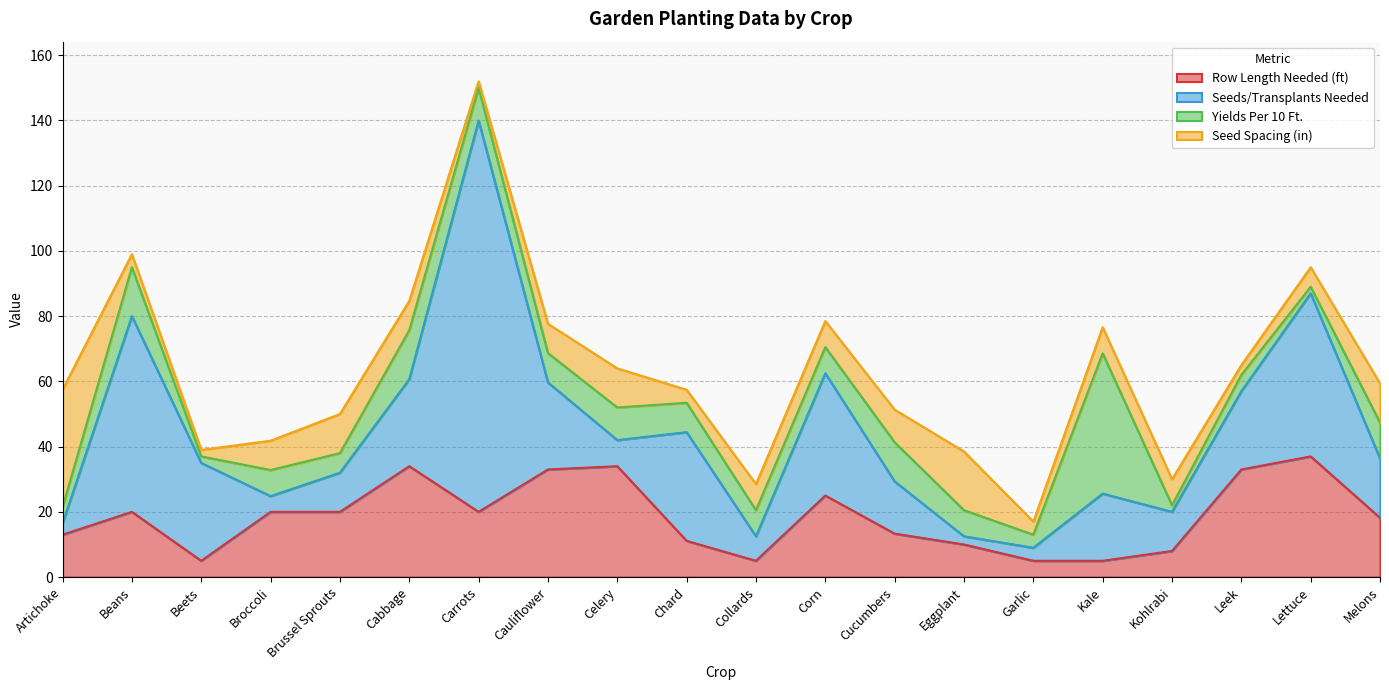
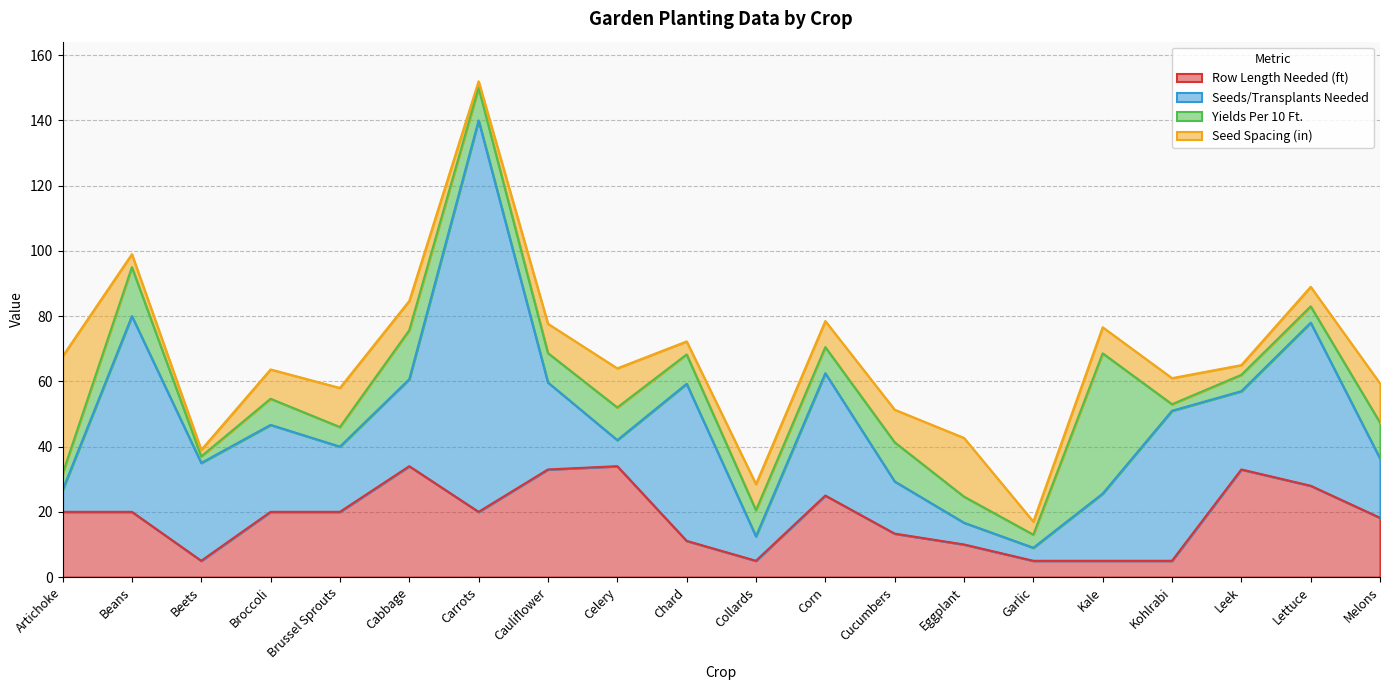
Row Length Needed (ft), Artichoke: 13 -> 20
Seeds/Transplants Needed, Artichoke: 3 -> 7
Seeds/Transplants Needed, Broccoli: 5 -> 27
Seeds/Transplants Needed, Brussel Sprouts: 12 -> 20
Seeds/Transplants Needed, Chard: 33 -> 48
Seeds/Transplants Needed, Eggplant: 3 -> 7
Row Length Needed (ft), Kohlrabi: 8 -> 5
Seeds/Transplants Needed, Kohlrabi: 12 -> 46
Row Length Needed (ft), Lettuce: 37 -> 28
Yields Per 10 Ft., Lettuce: 2 -> 5
